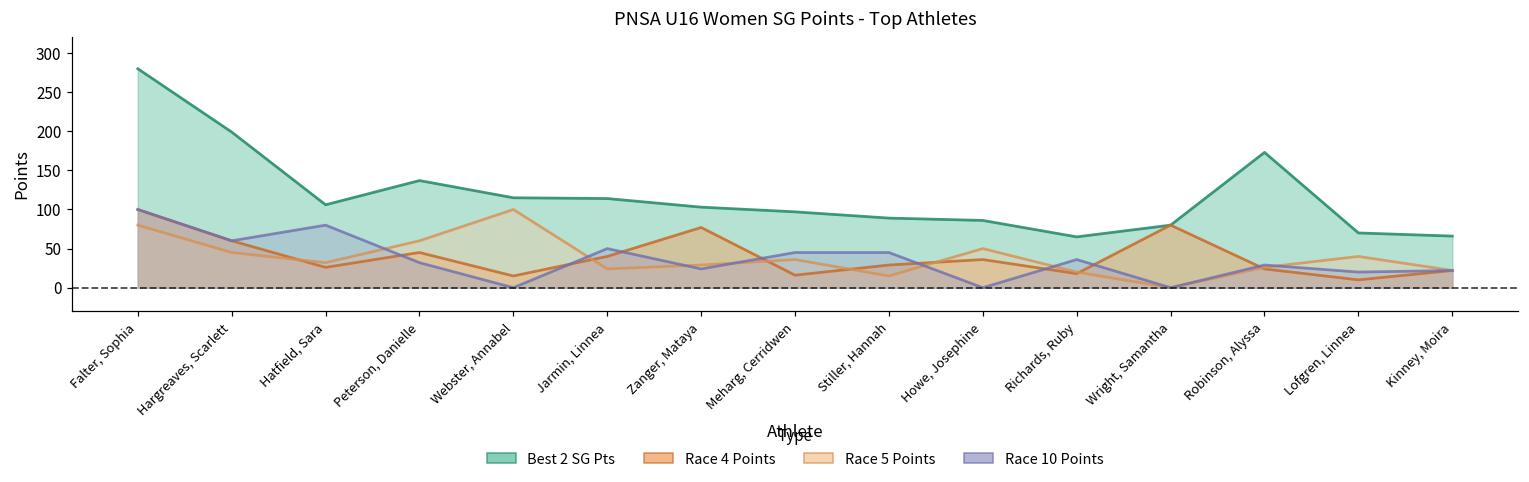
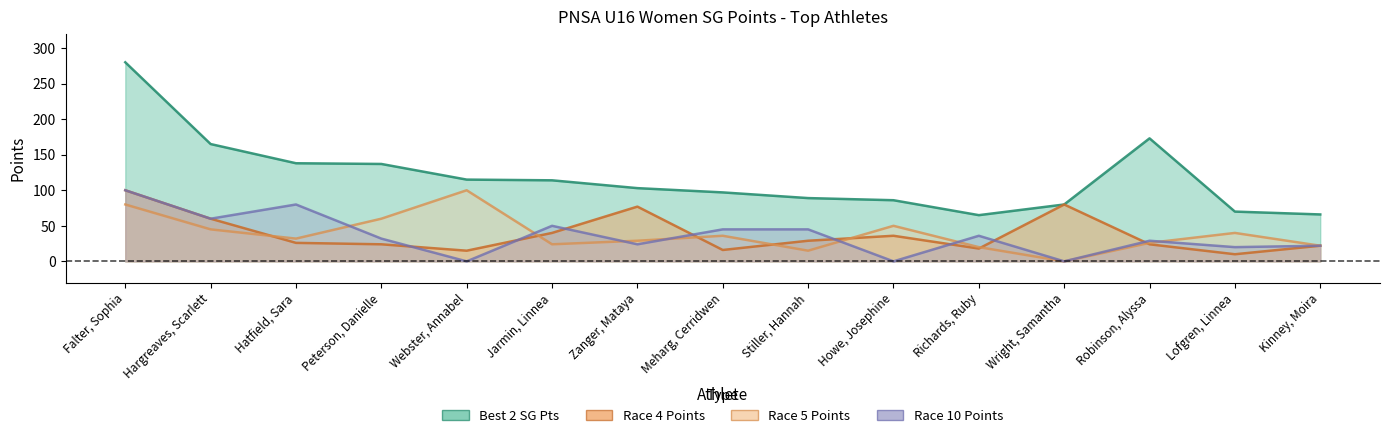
Best 2 SG Pts, Hargreaves, Scarlett: 200 -> 170
Best 2 SG Pts, Hatfield, Sara: 110 -> 140
Race 4 Points, Peterson, Danielle: 50 -> 20
